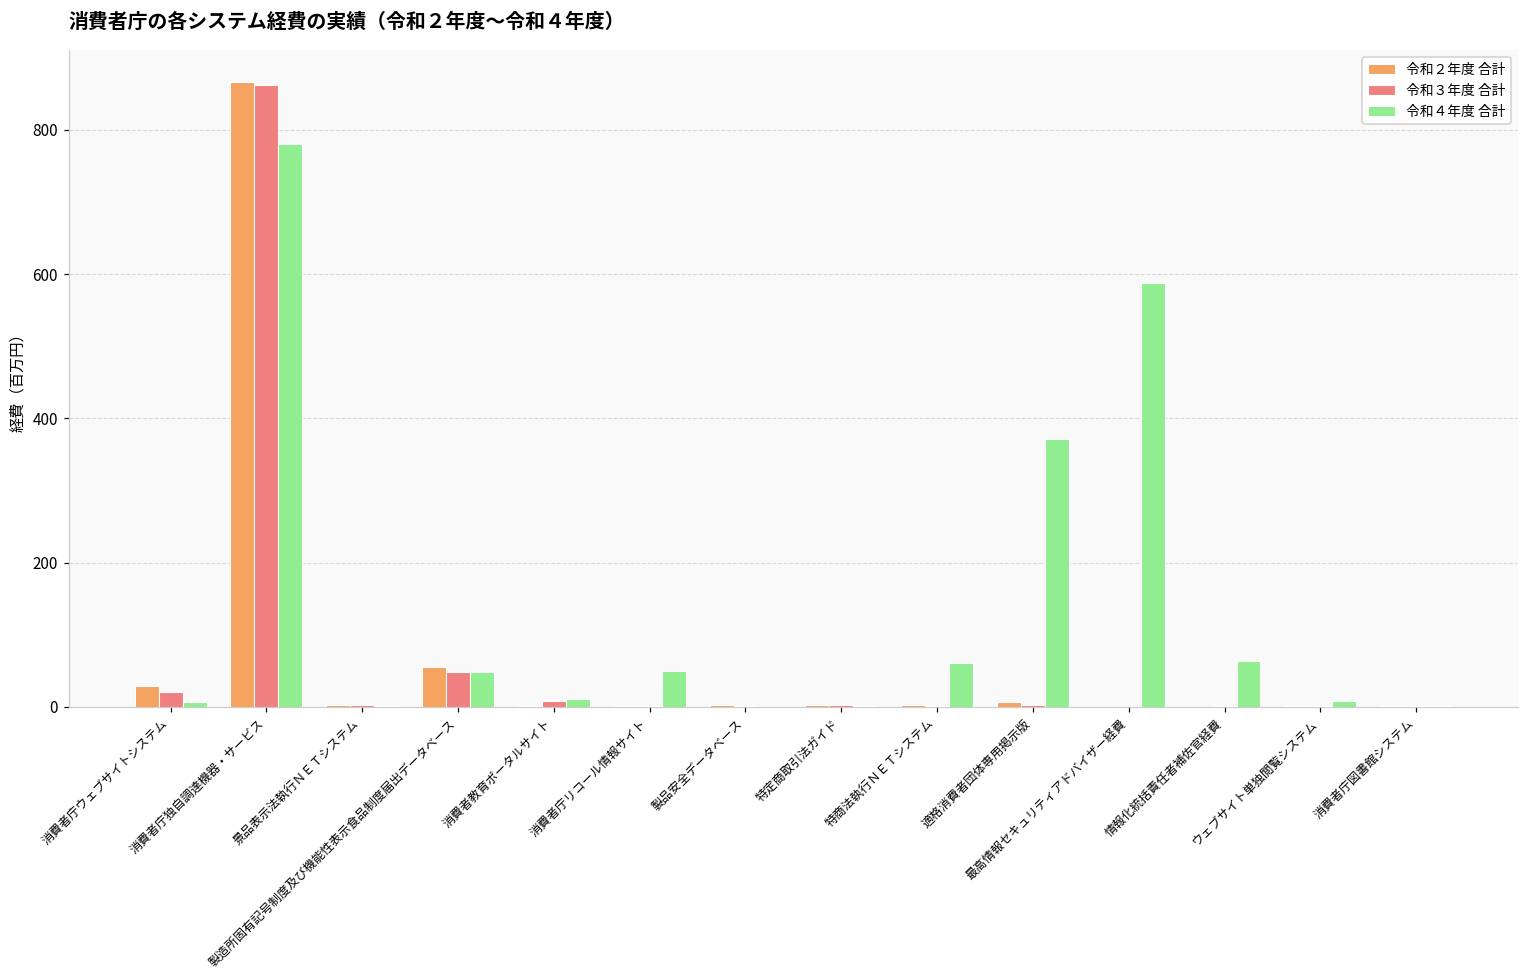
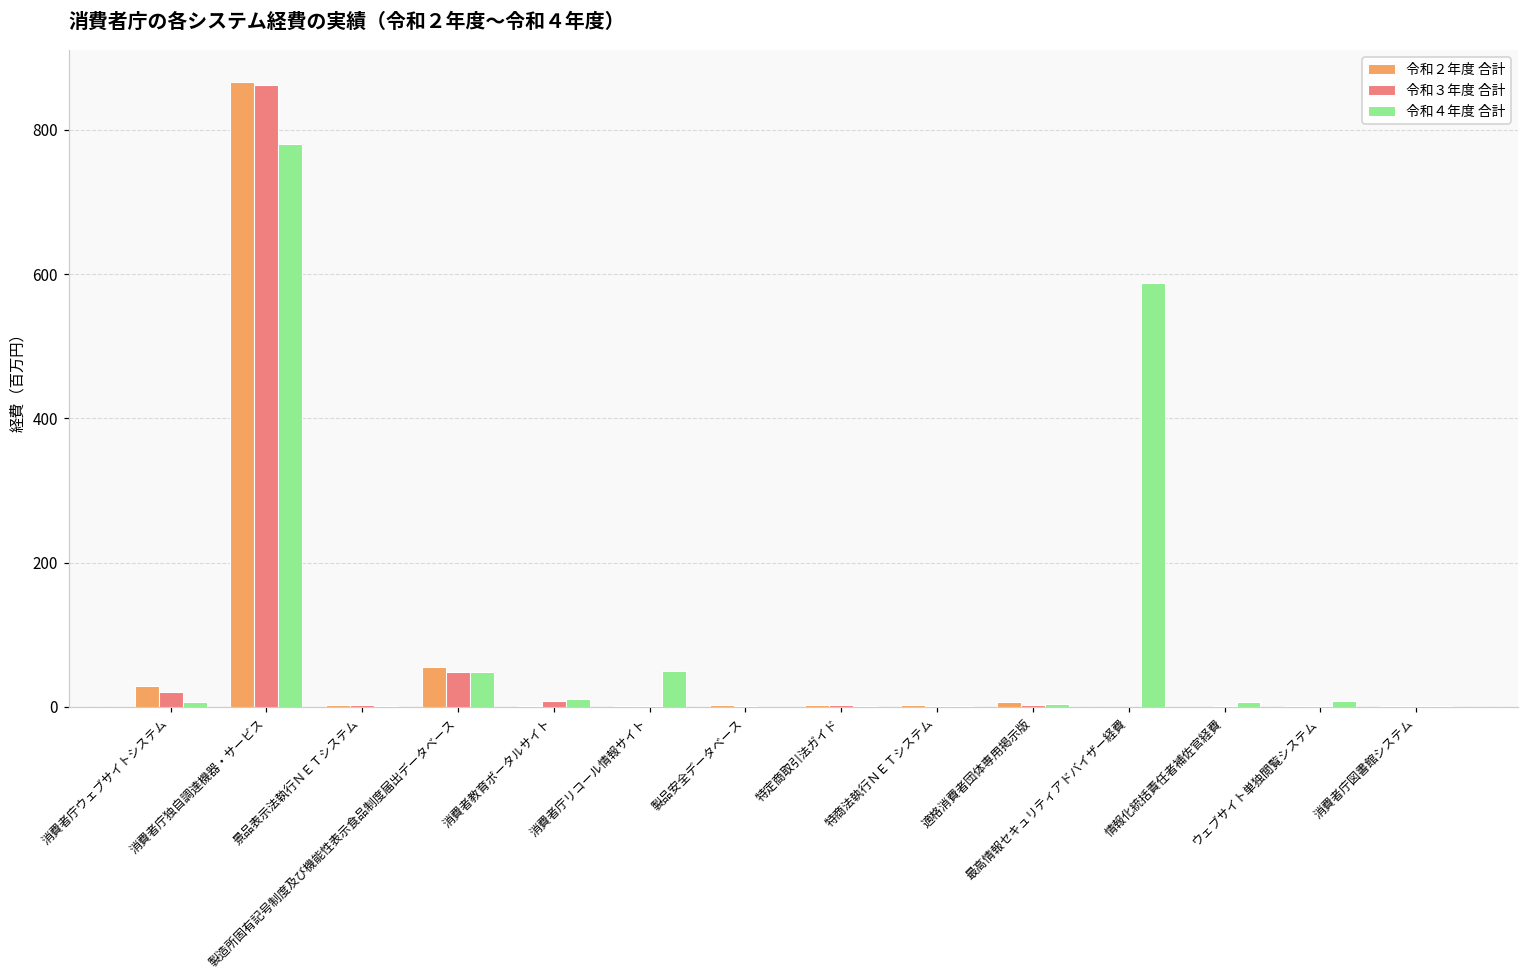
令和４年度 合計, 特商法執行ＮＥＴシステム: 60 -> 0
令和４年度 合計, 適格消費者団体専用掲示版: 370 -> 0
令和４年度 合計, 情報化統括責任者補佐官経費: 60 -> 10
